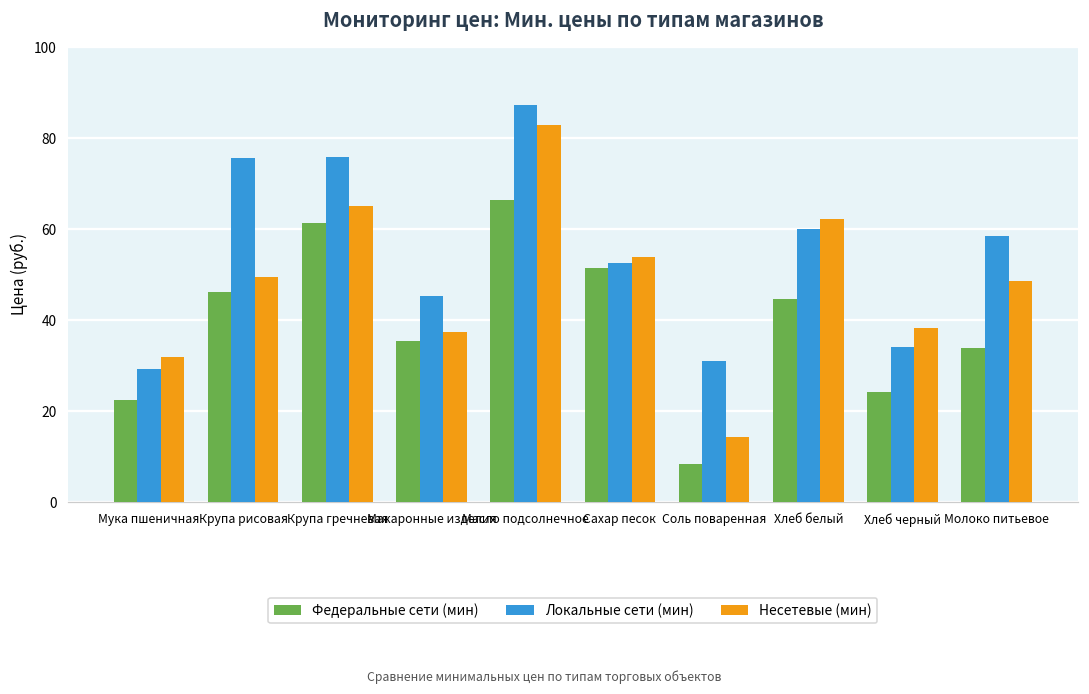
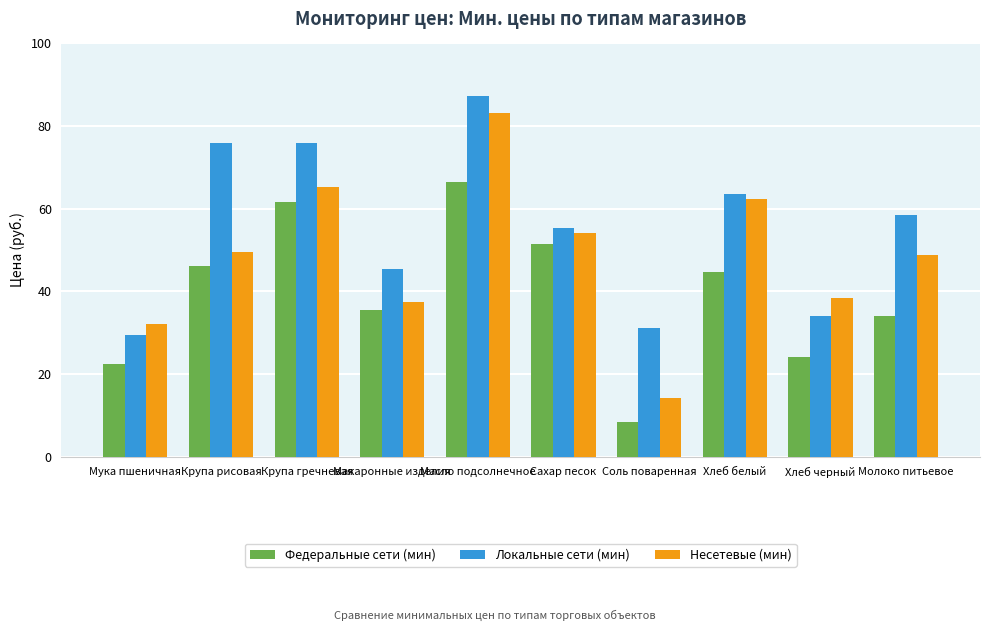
Локальные сети (мин), Сахар песок: 53 -> 55
Локальные сети (мин), Хлеб белый: 60 -> 64
